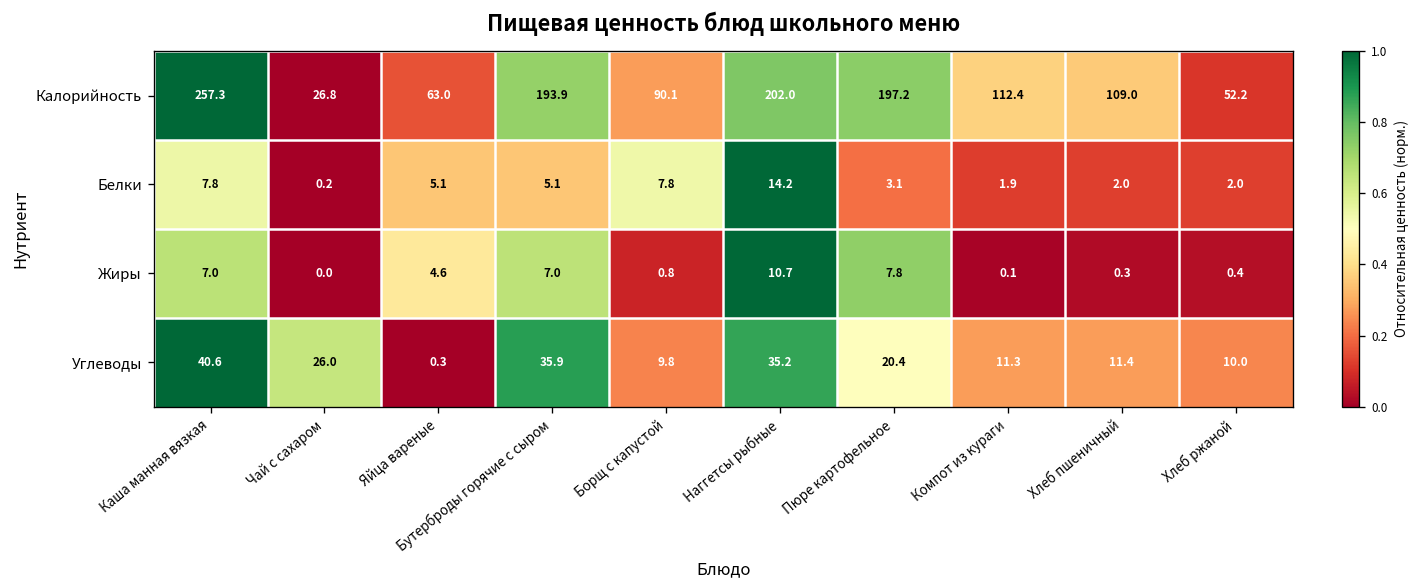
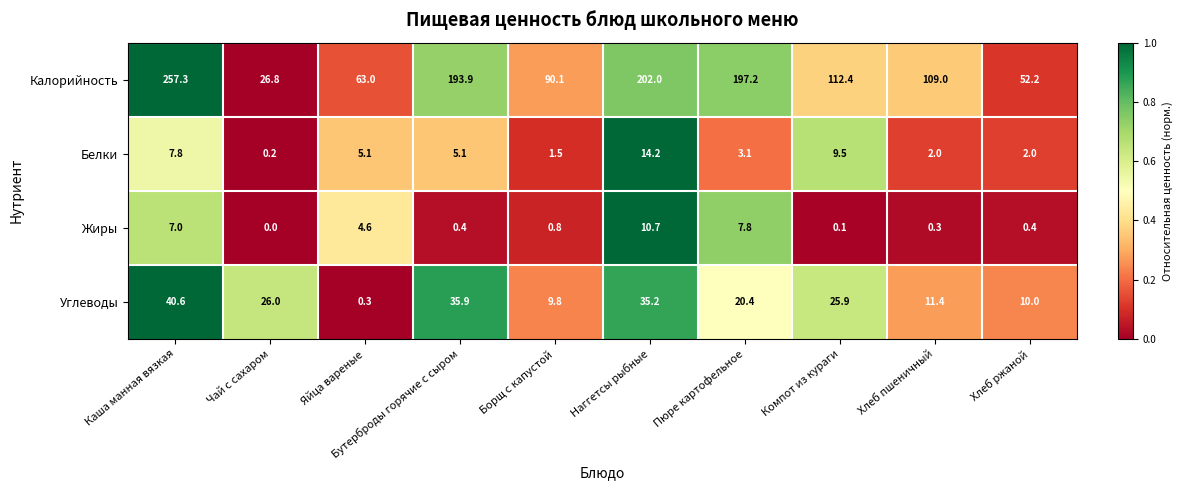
Белки, Борщ с капустой: 7.8 -> 1.5
Белки, Компот из кураги: 1.9 -> 9.5
Жиры, Бутерброды горячие с сыром: 7.0 -> 0.4
Углеводы, Компот из кураги: 11.3 -> 25.9
